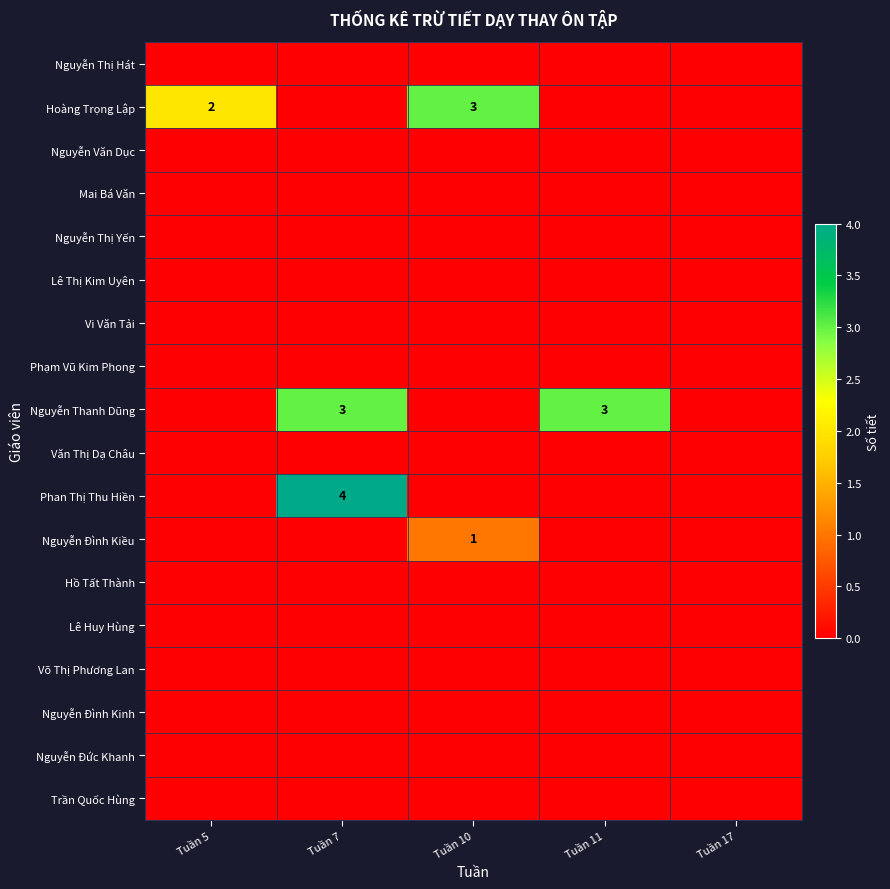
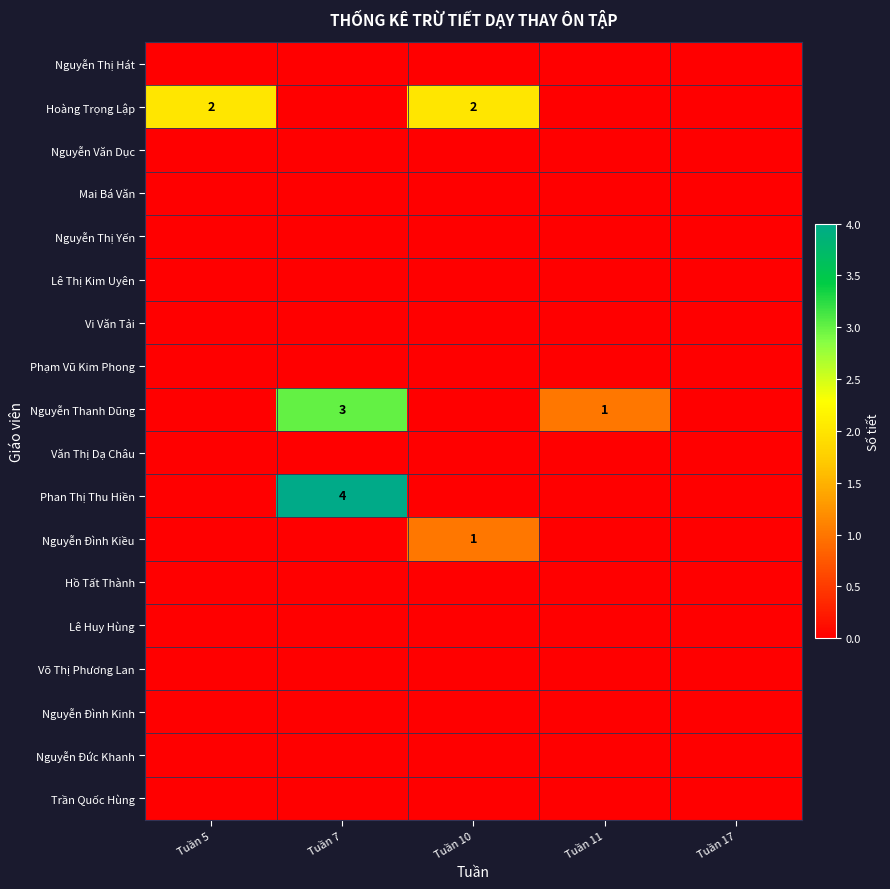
Hoàng Trọng Lập, Tuần 10: 3 -> 2
Nguyễn Thanh Dũng, Tuần 11: 3 -> 1
